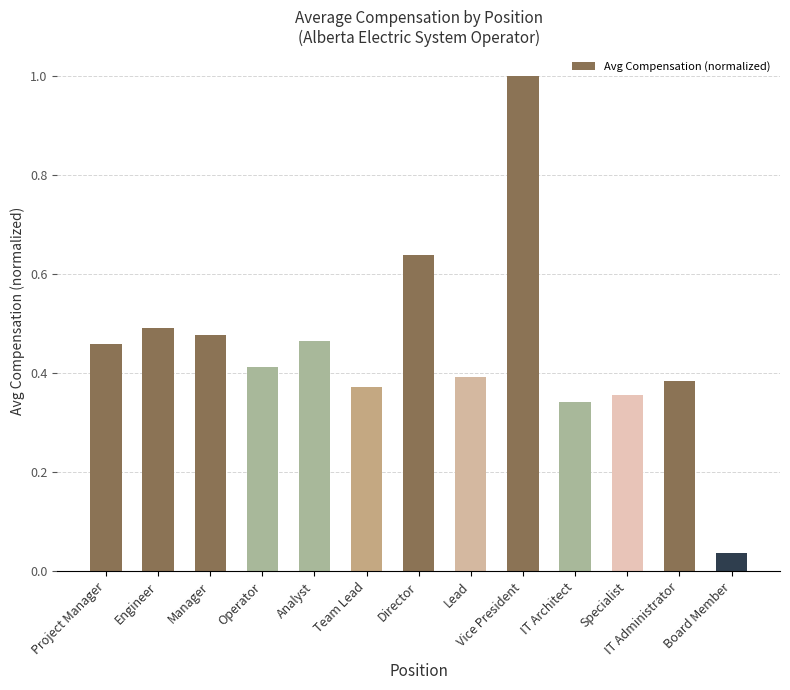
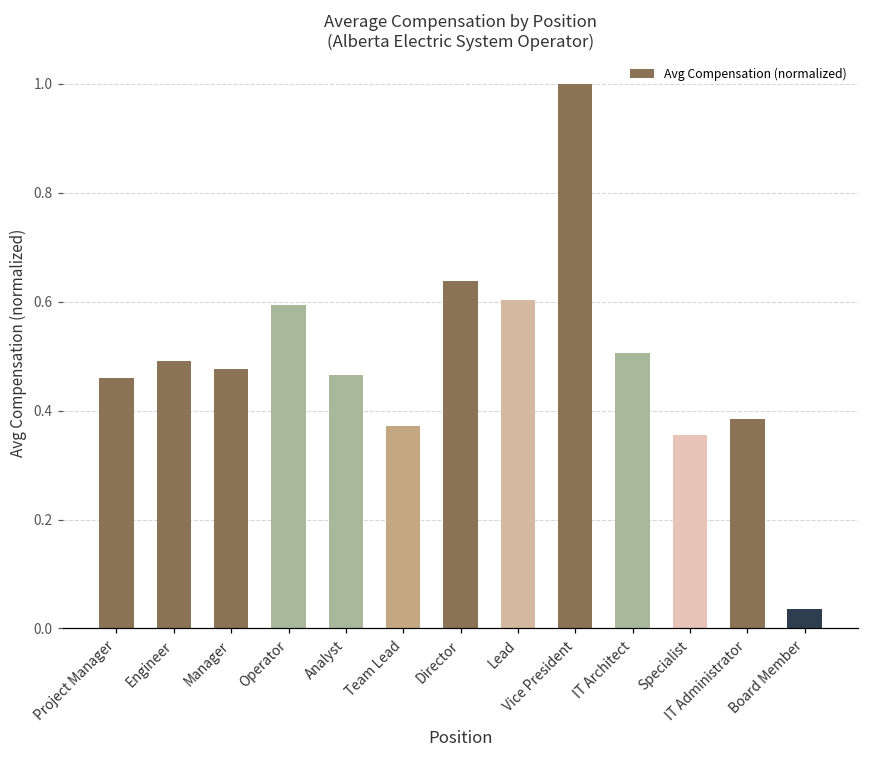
Operator: 0.41 -> 0.59
Lead: 0.39 -> 0.60
IT Architect: 0.34 -> 0.51
